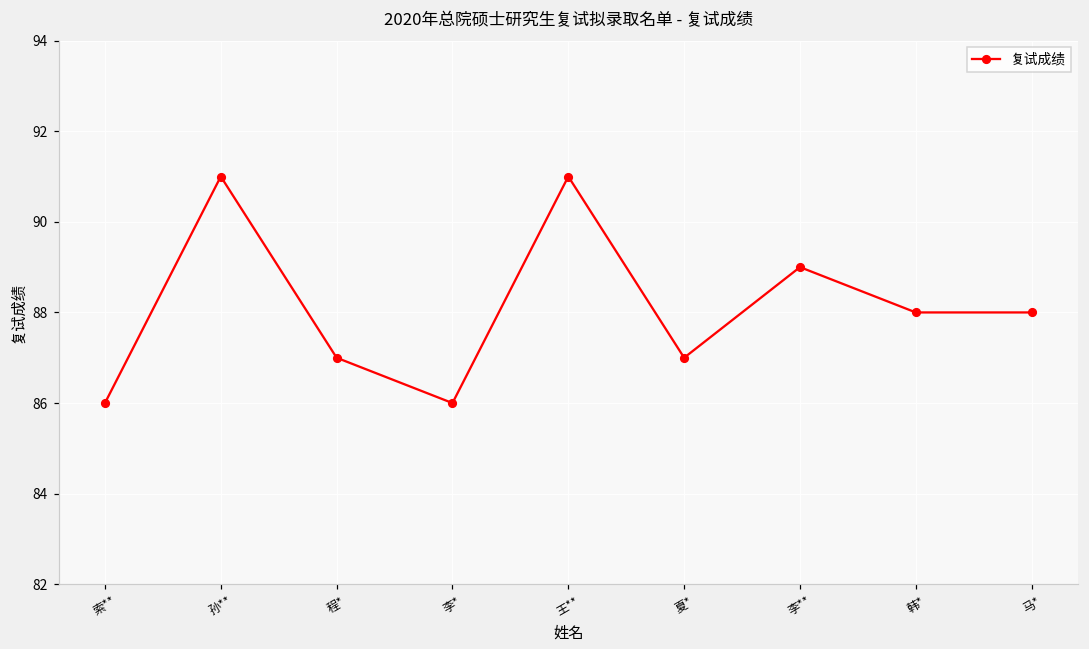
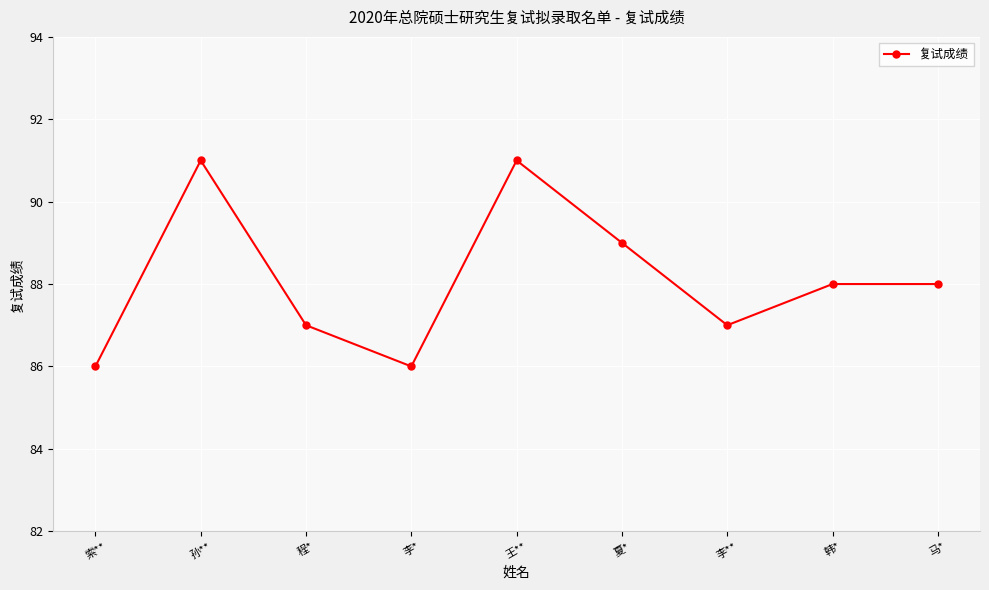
夏*: 87 -> 89
李**: 89 -> 87
